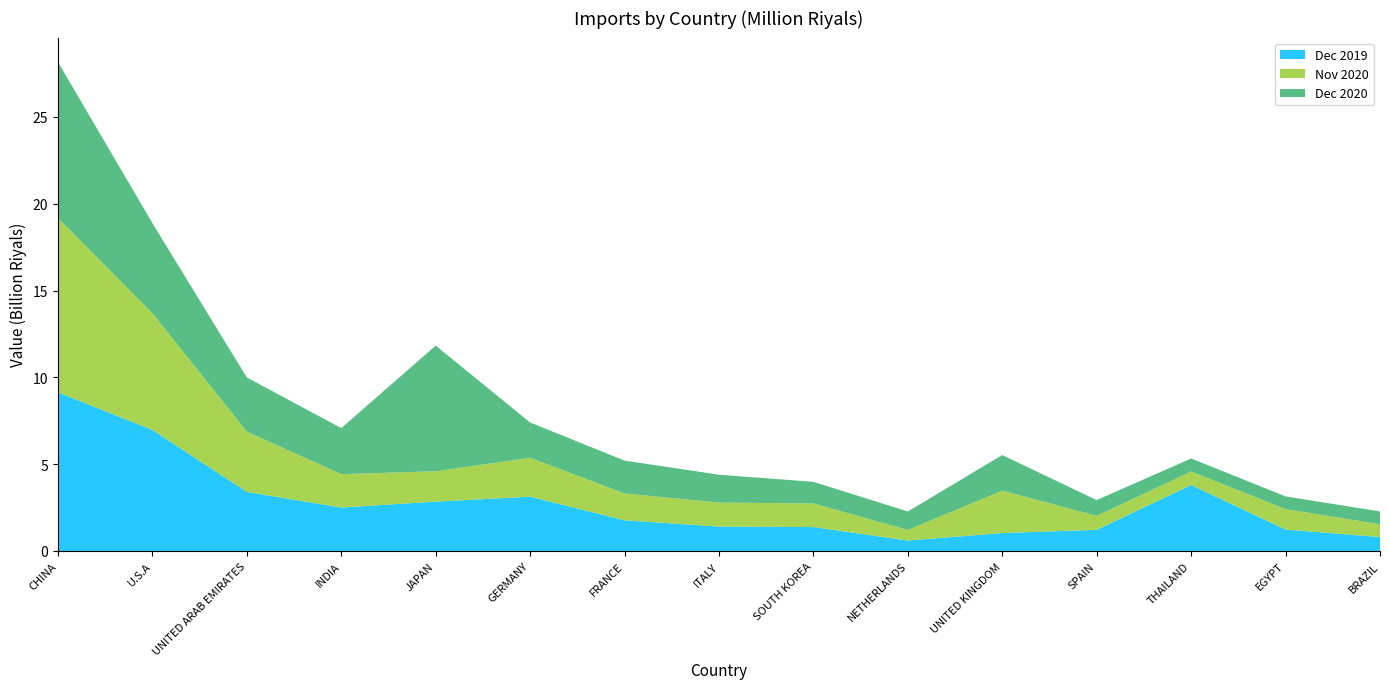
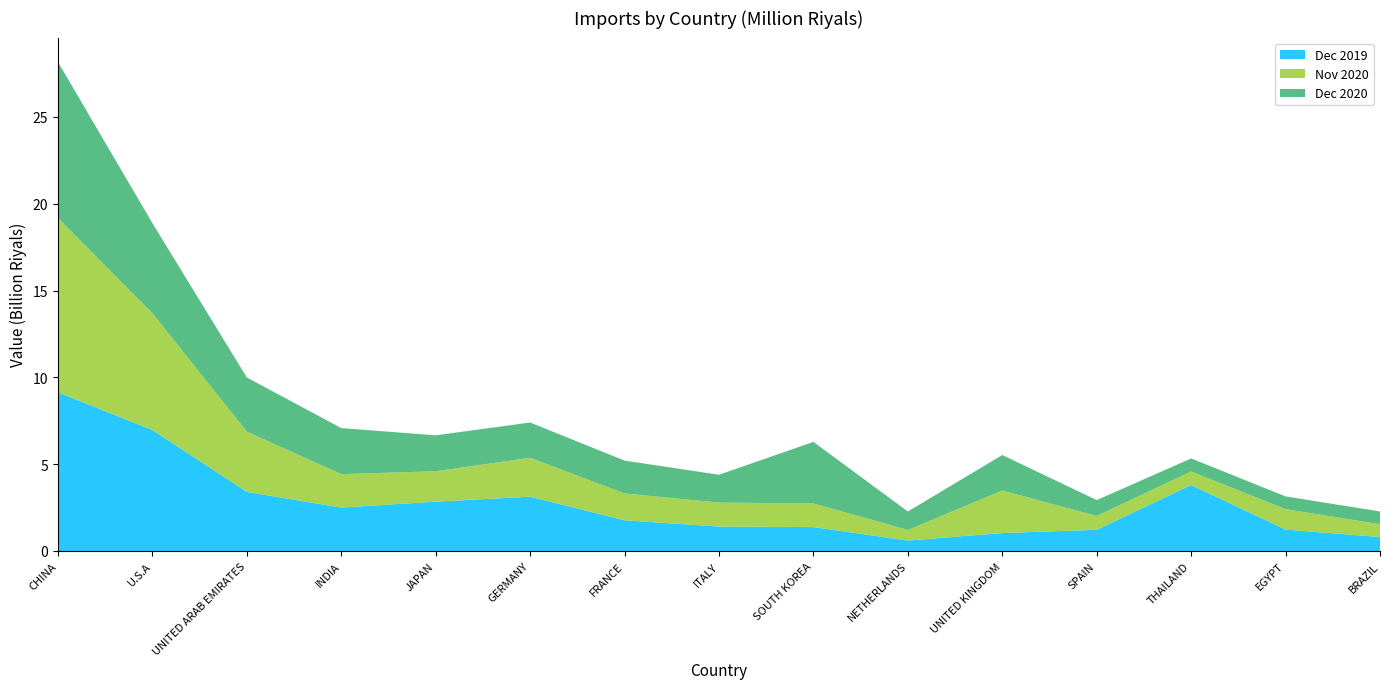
Dec 2020, JAPAN: 7.2 -> 2.1
Dec 2020, SOUTH KOREA: 1.2 -> 3.5
